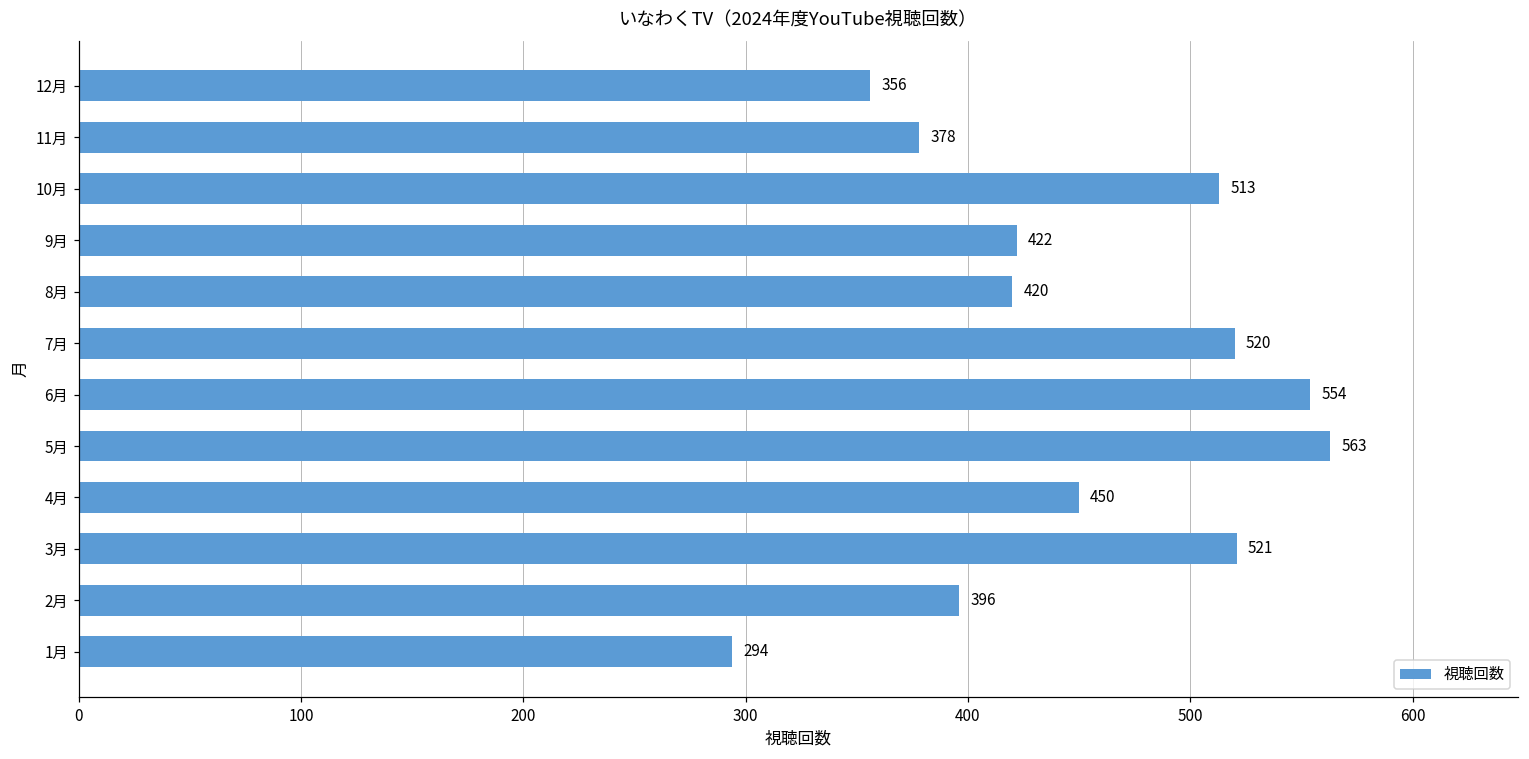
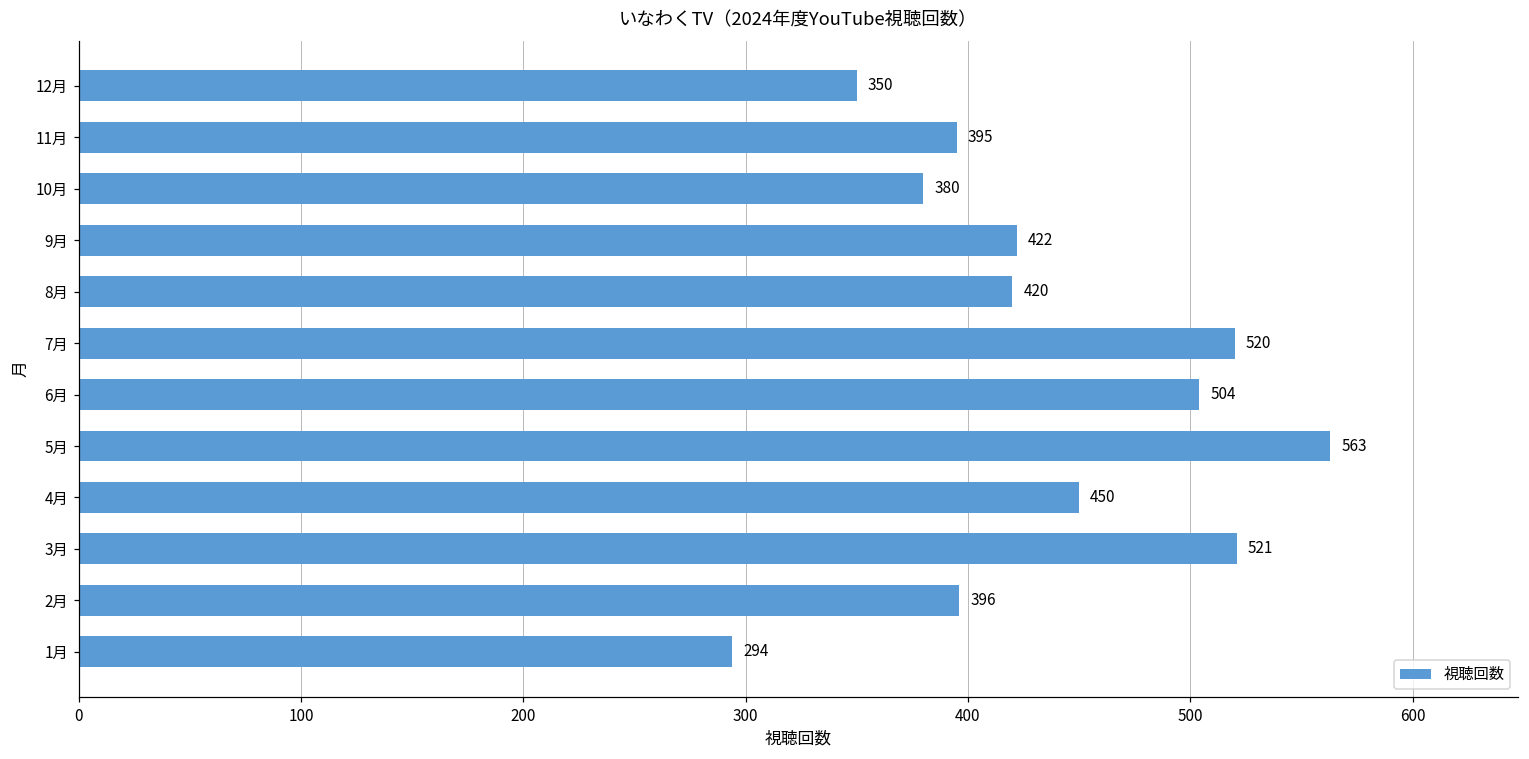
12月: 356 -> 350
11月: 378 -> 395
10月: 513 -> 380
6月: 554 -> 504
